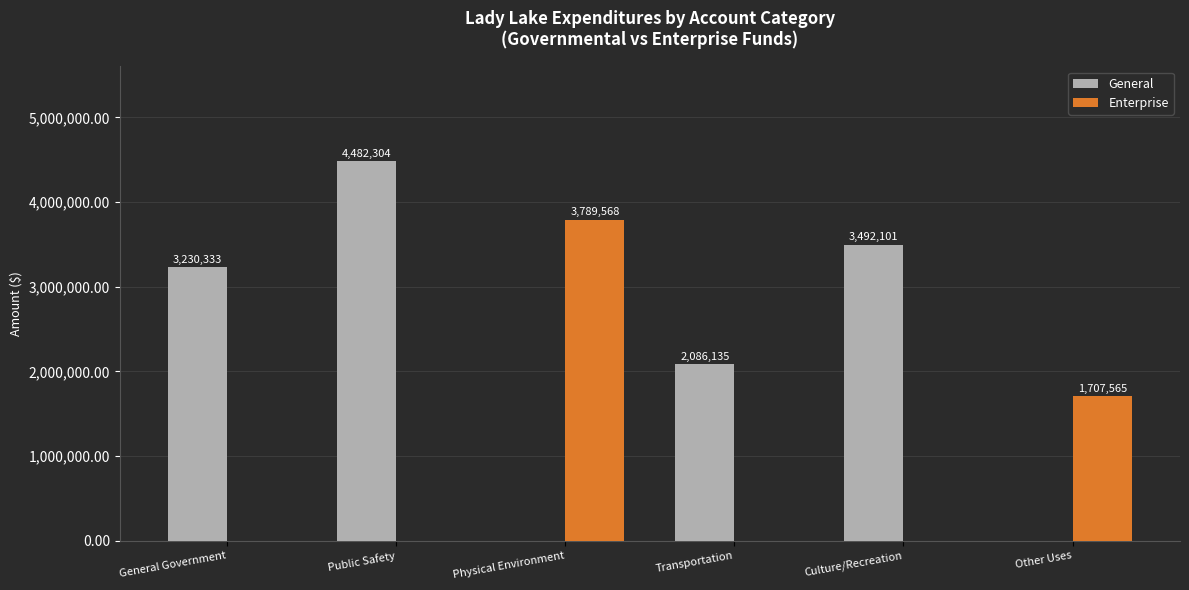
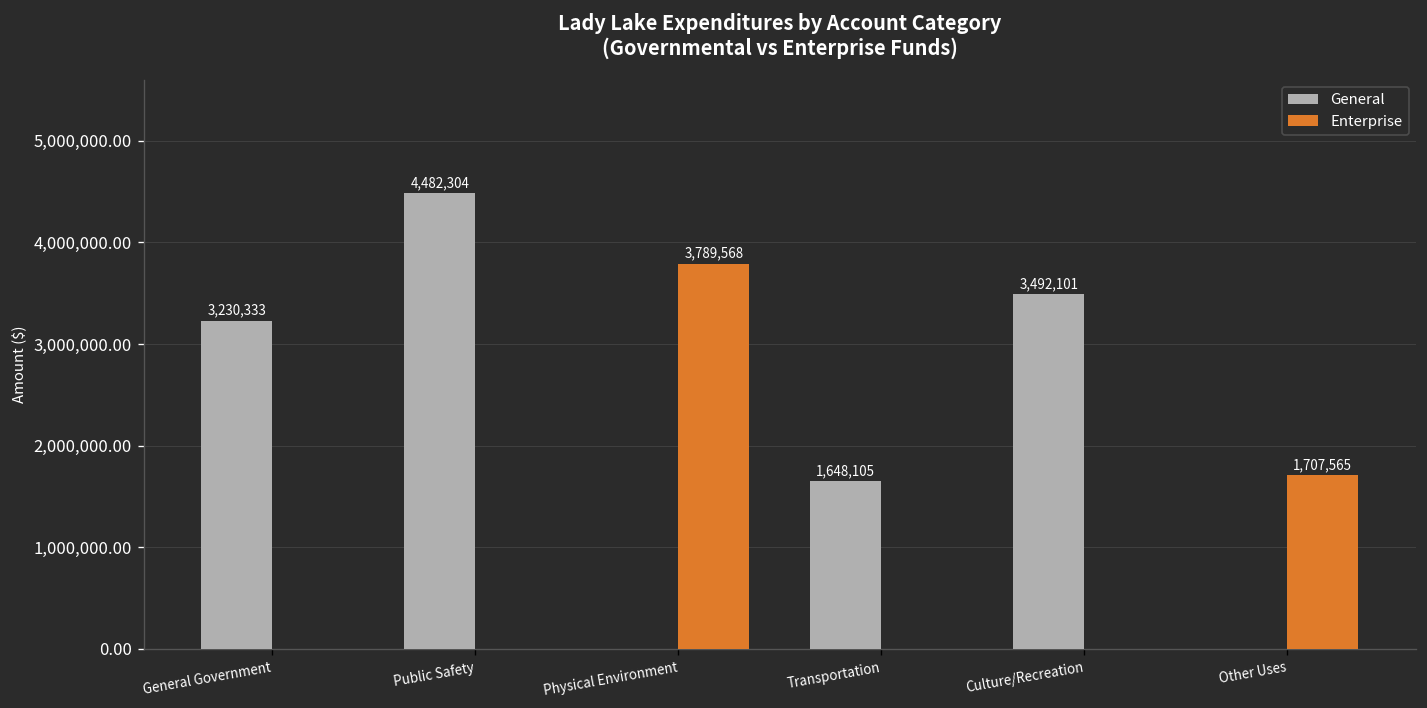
General, Transportation: 2,086,135 -> 1,648,105
